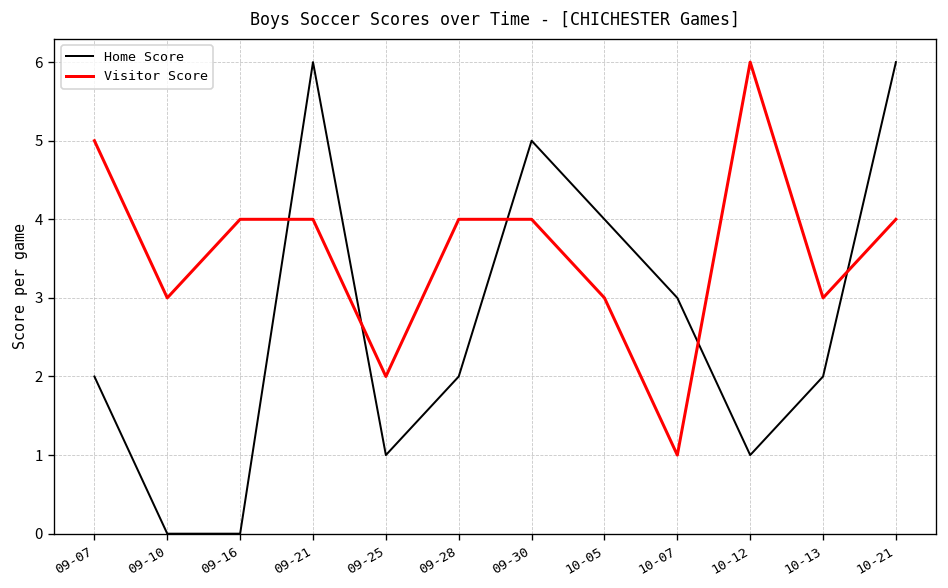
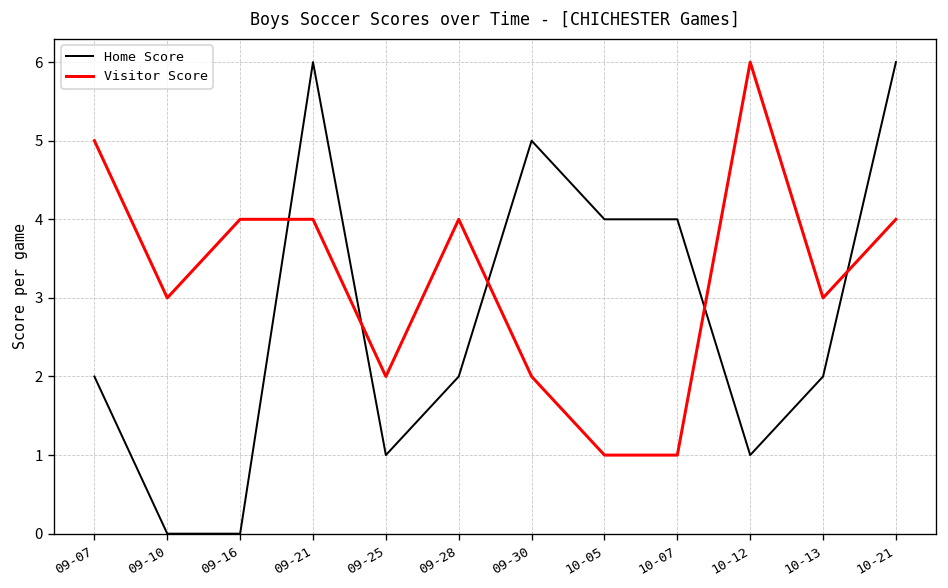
Visitor Score, 09-30: 4 -> 2
Visitor Score, 10-05: 3 -> 1
Home Score, 10-07: 3 -> 4
